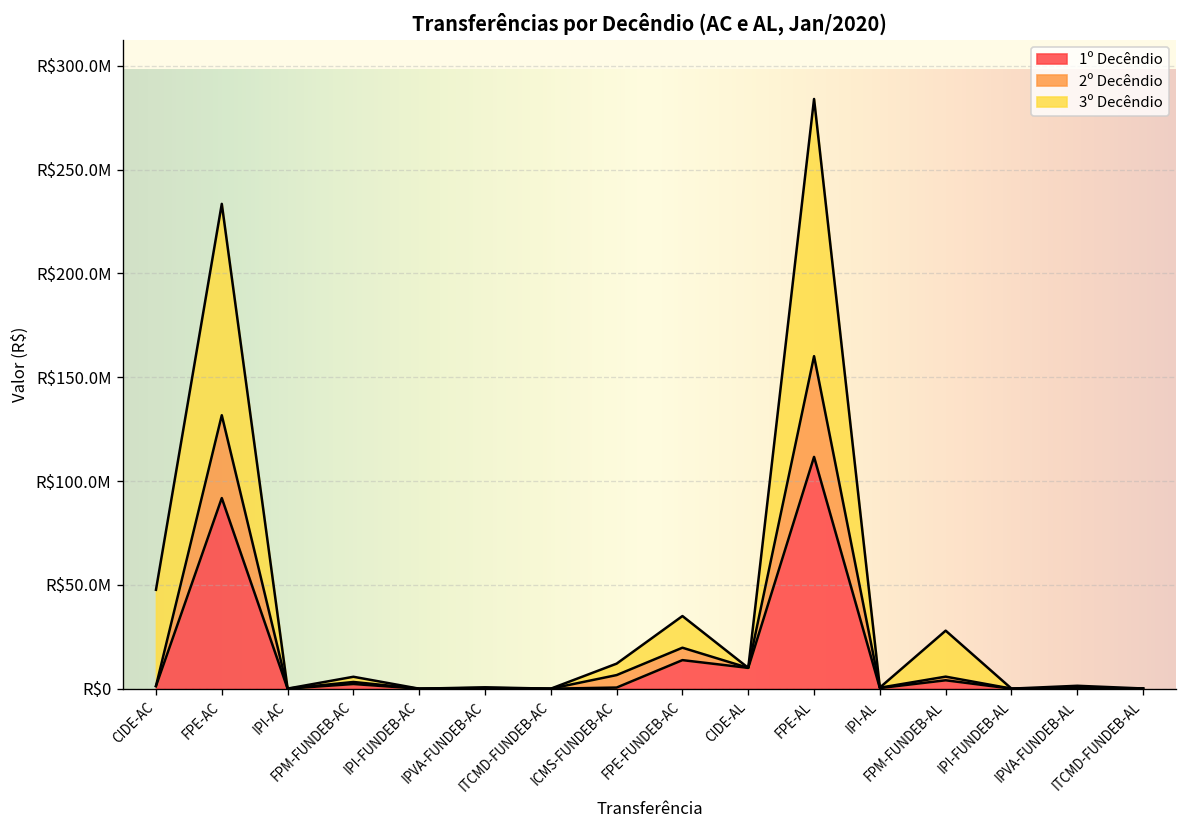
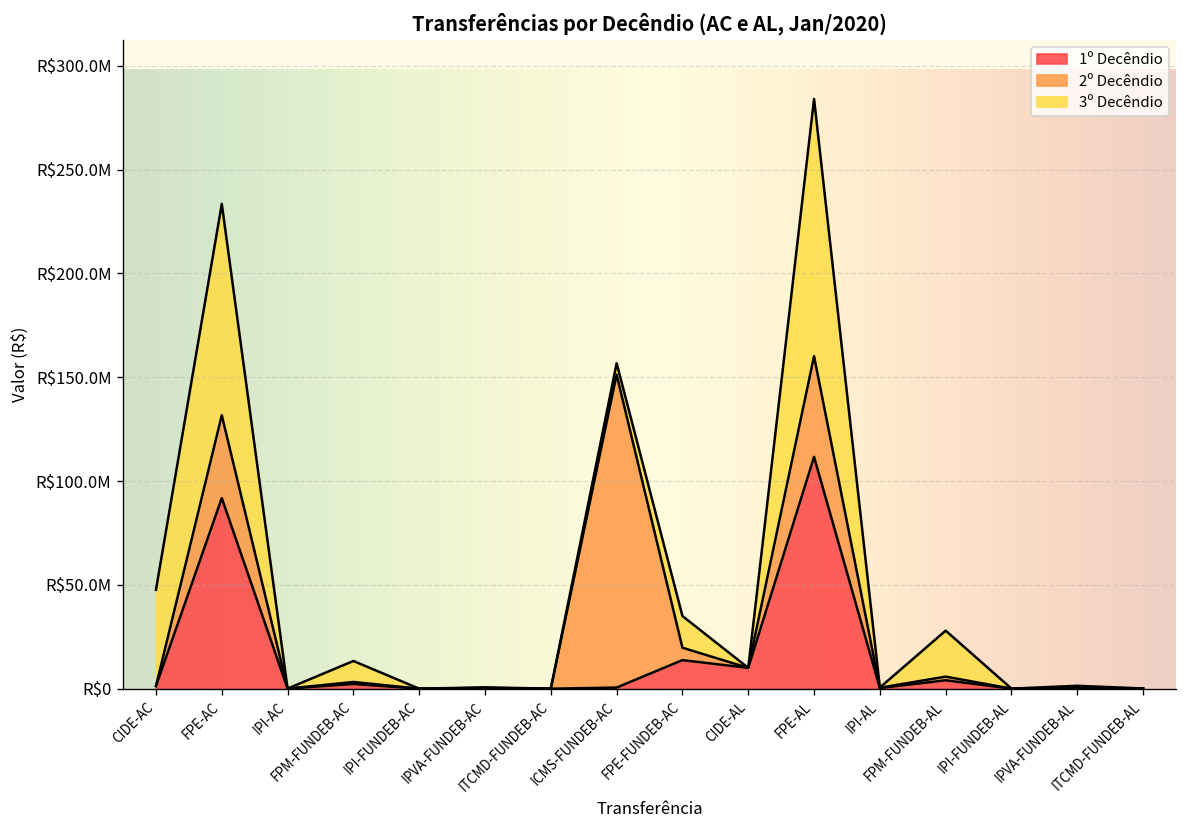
3º Decêndio, FPM-FUNDEB-AC: R$3000000 -> R$10000000
2º Decêndio, ICMS-FUNDEB-AC: R$6000000 -> R$151000000
